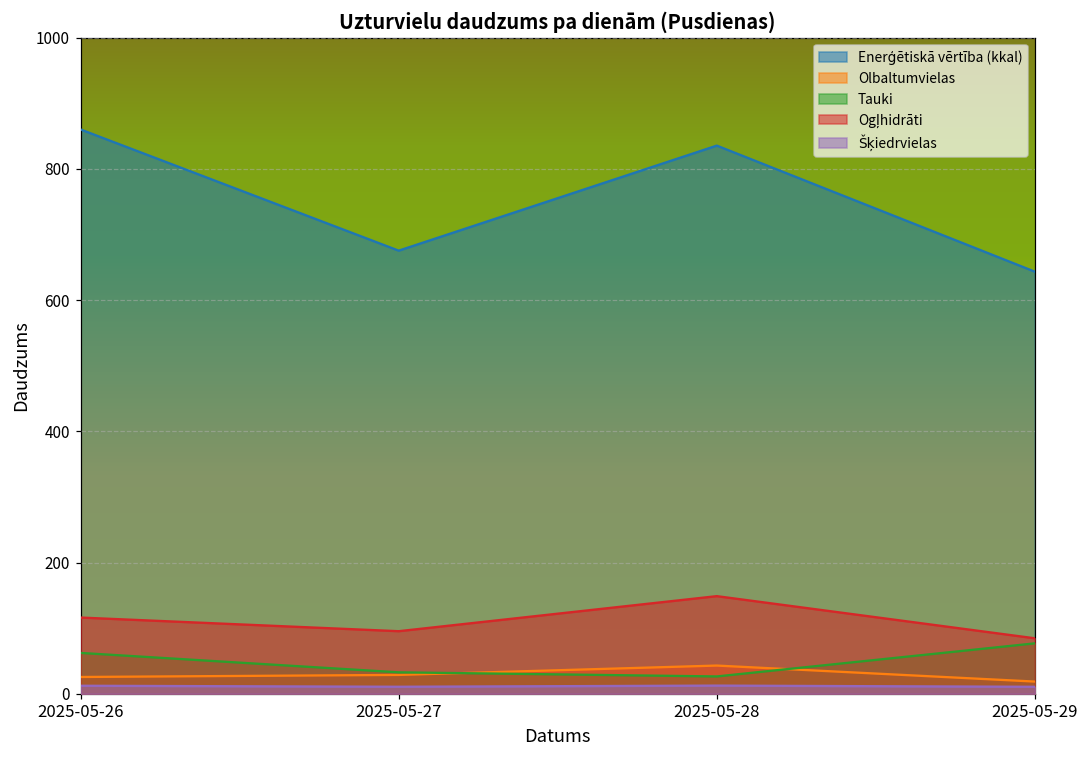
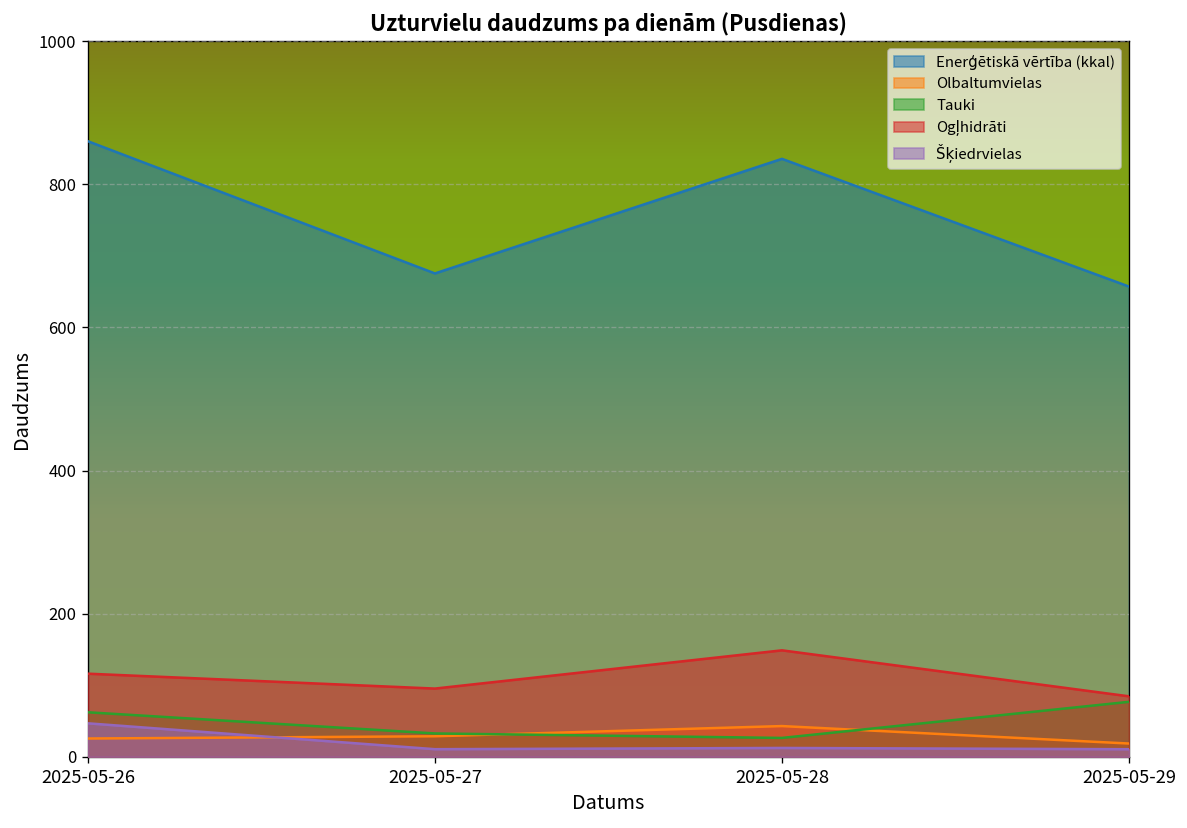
Šķiedrvielas, 2025-05-26: 10 -> 50
Enerģētiskā vērtība (kkal), 2025-05-29: 640 -> 660
